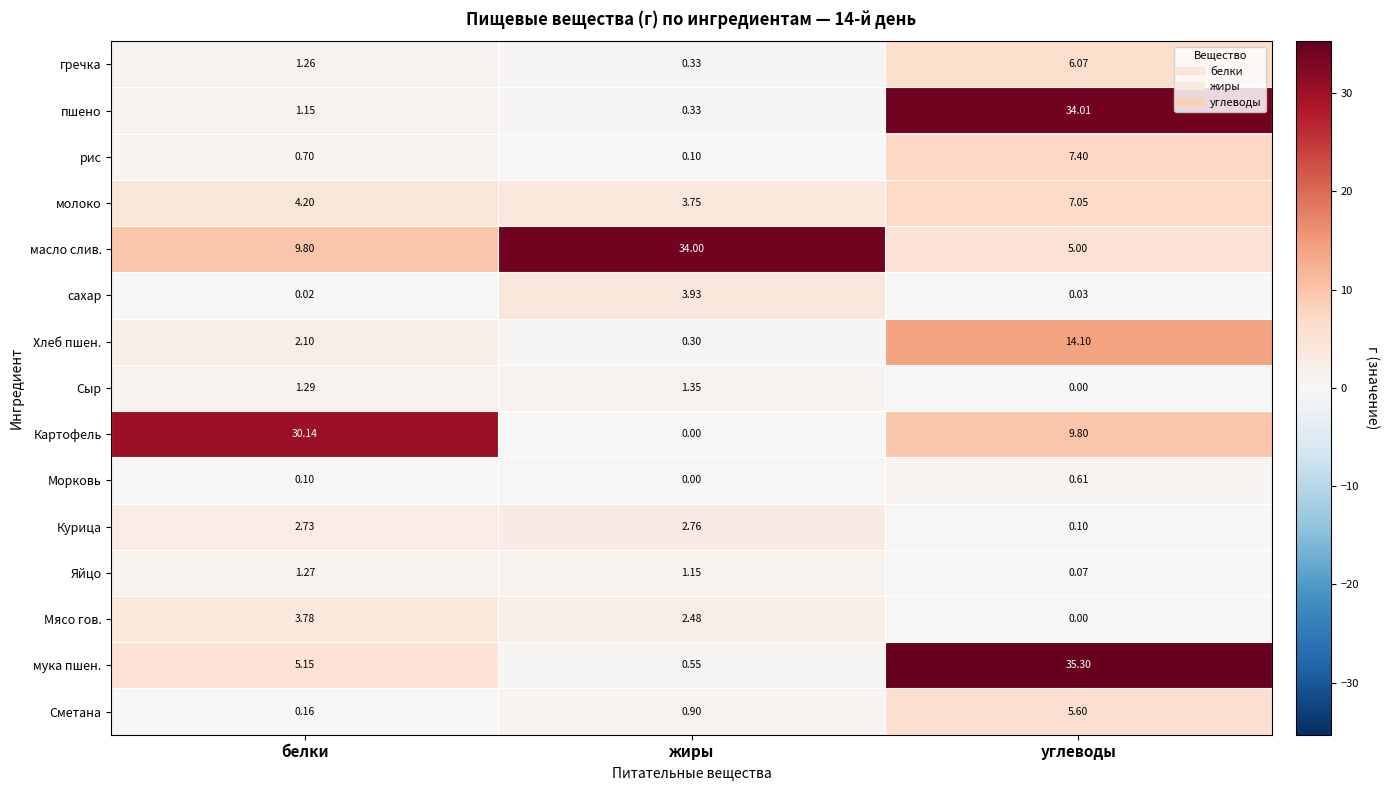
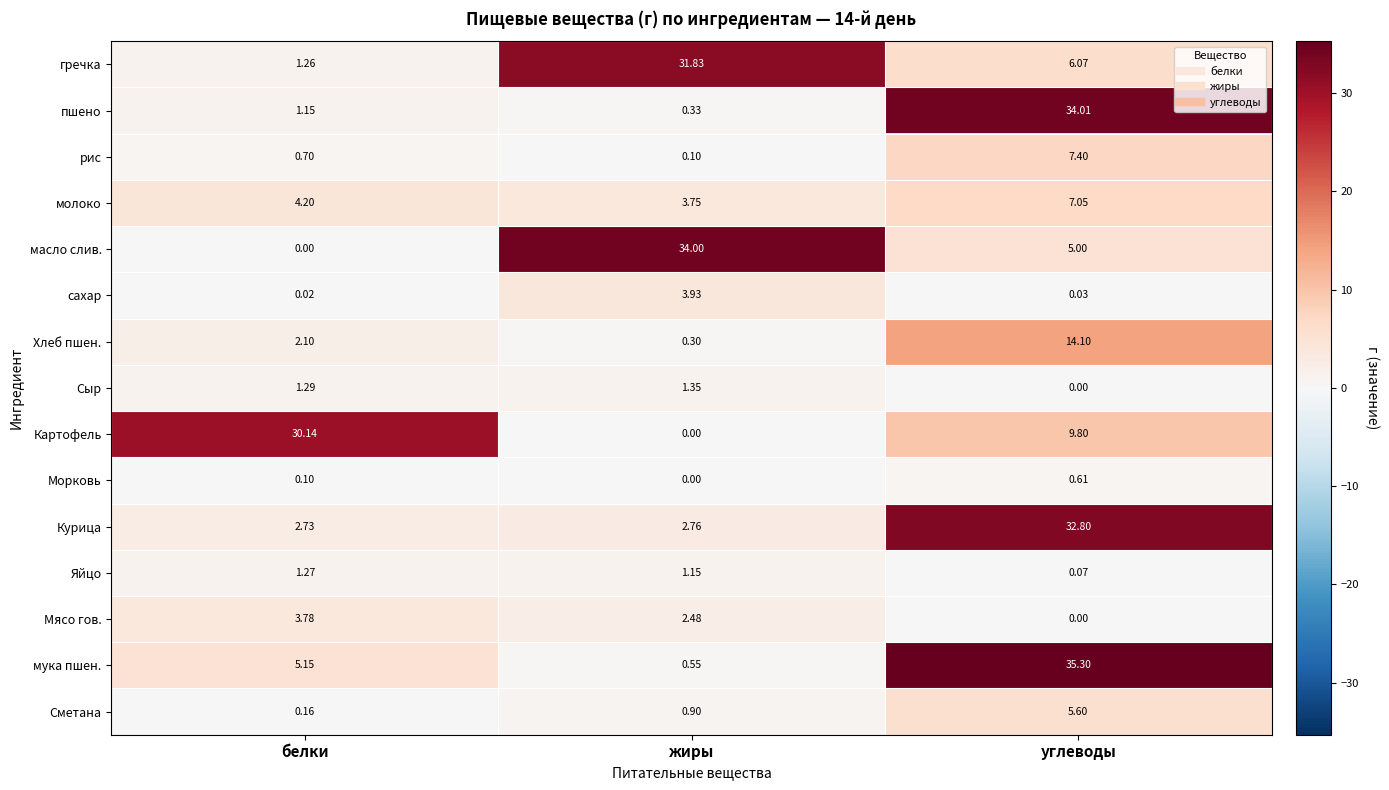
гречка, жиры: 0.33 -> 31.83
масло слив., белки: 9.80 -> 0.00
Курица, углеводы: 0.10 -> 32.80
